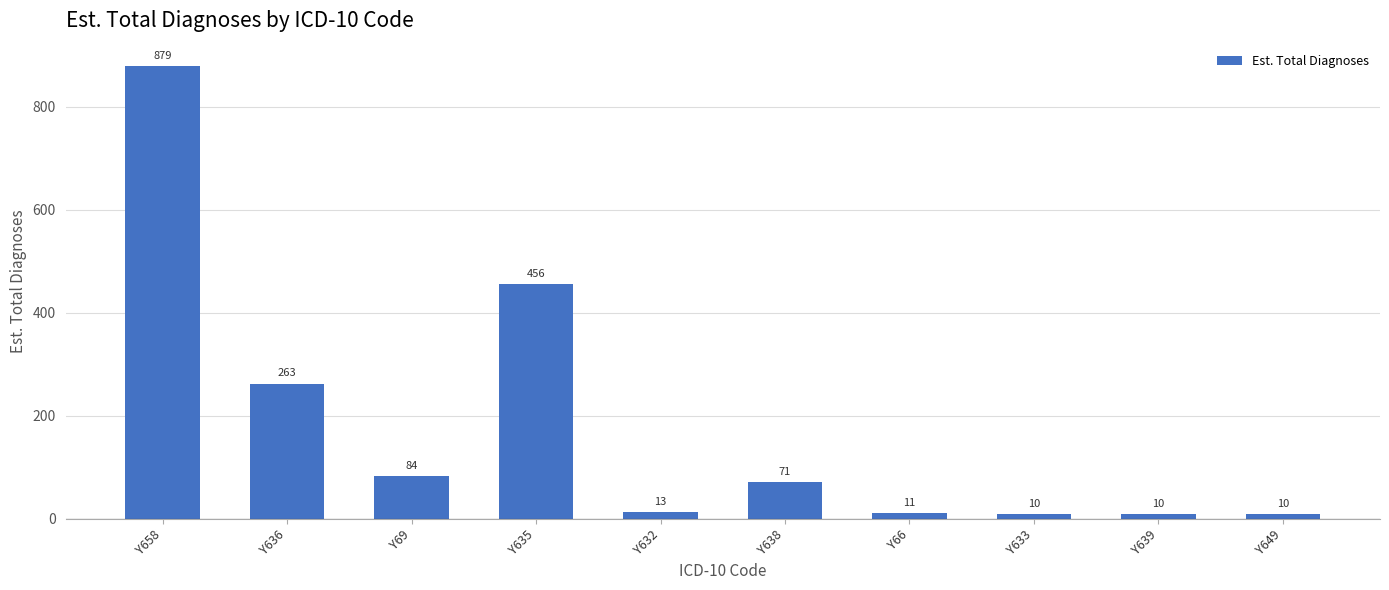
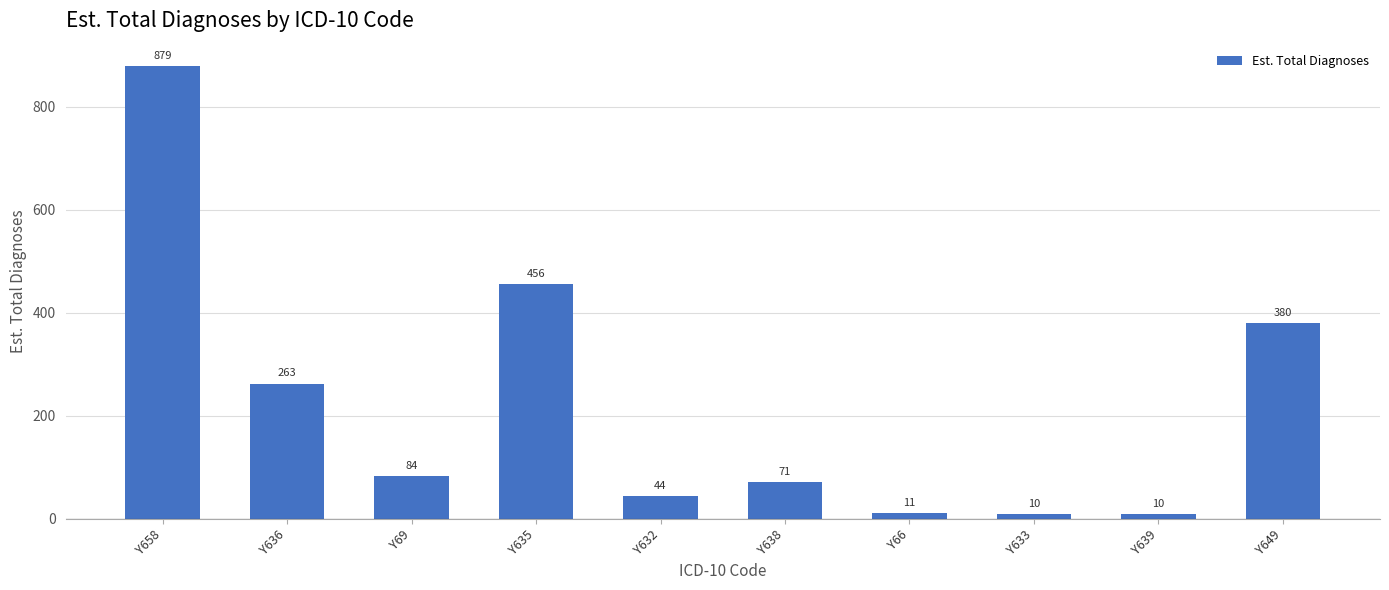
Y632: 13 -> 44
Y649: 10 -> 380
